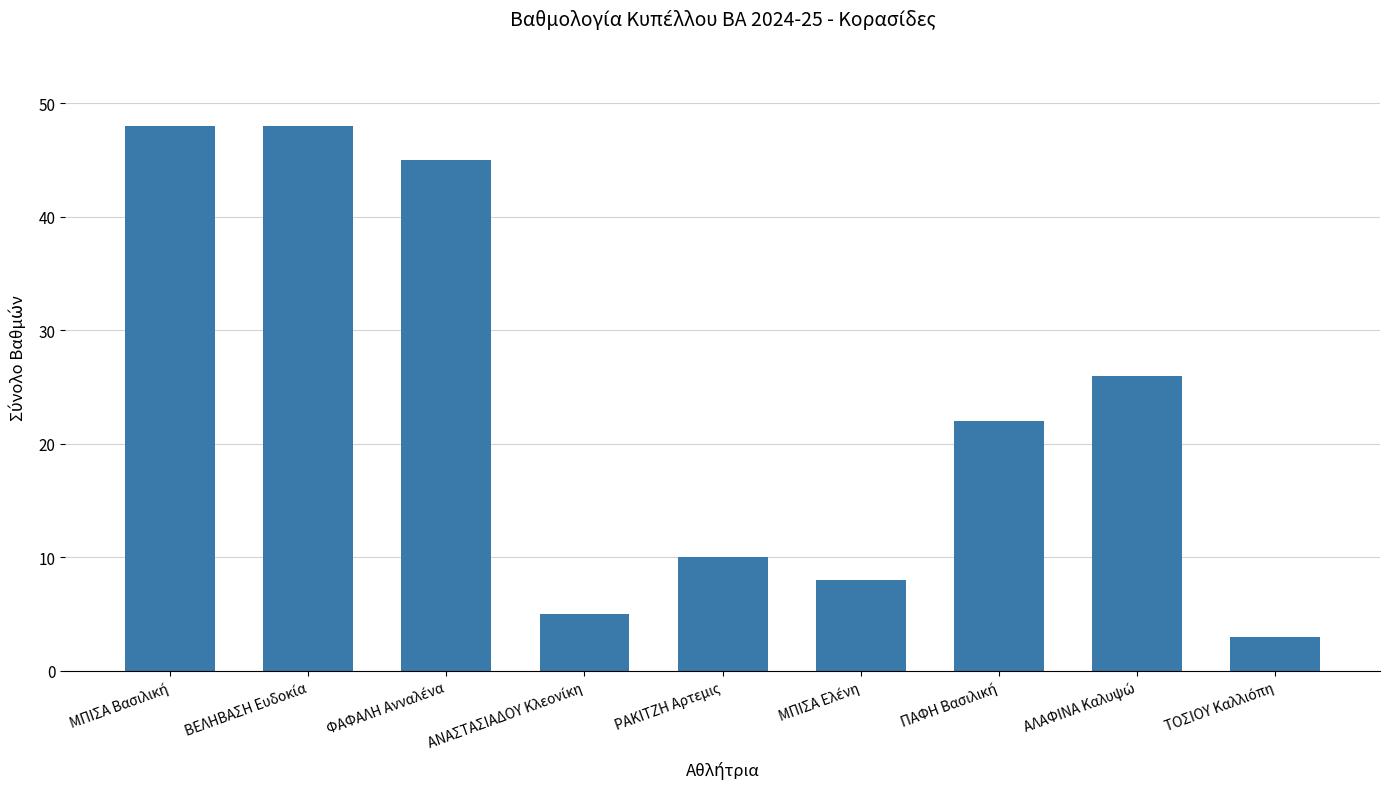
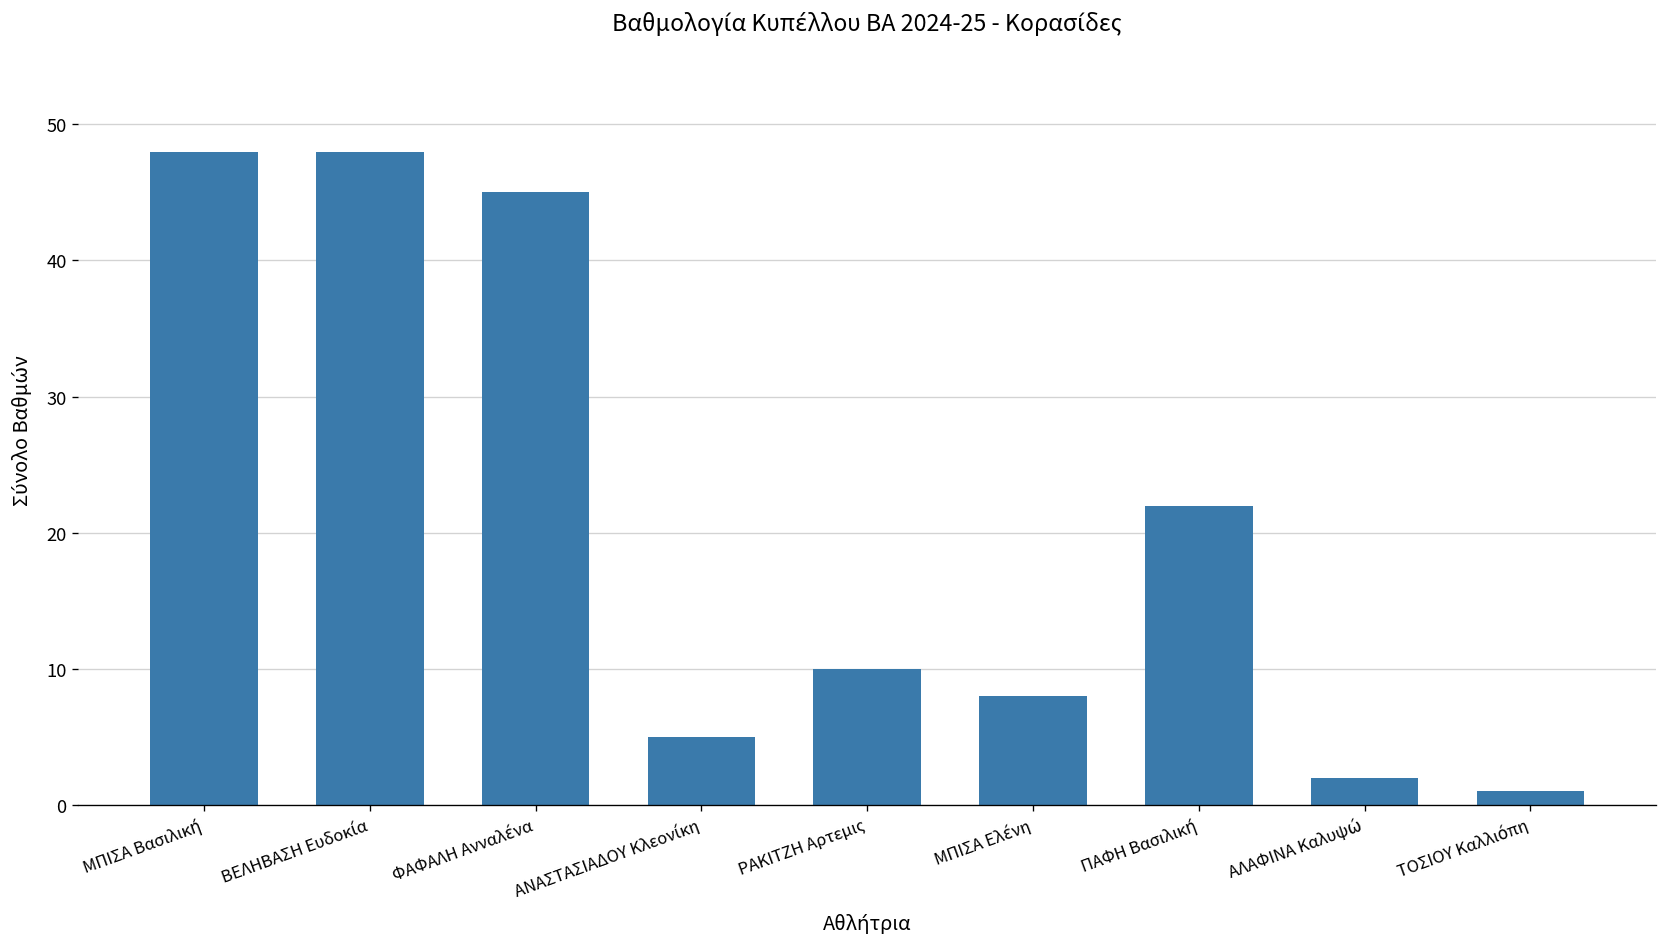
ΑΛΑΦΙΝΑ Καλυψώ: 26 -> 2
ΤΟΣΙΟΥ Καλλιόπη: 3 -> 1
